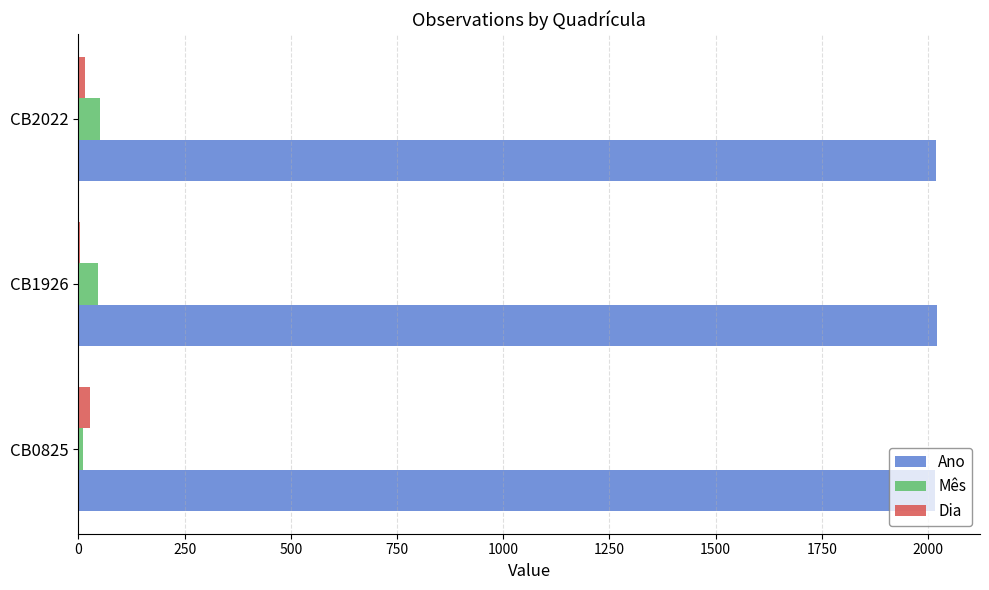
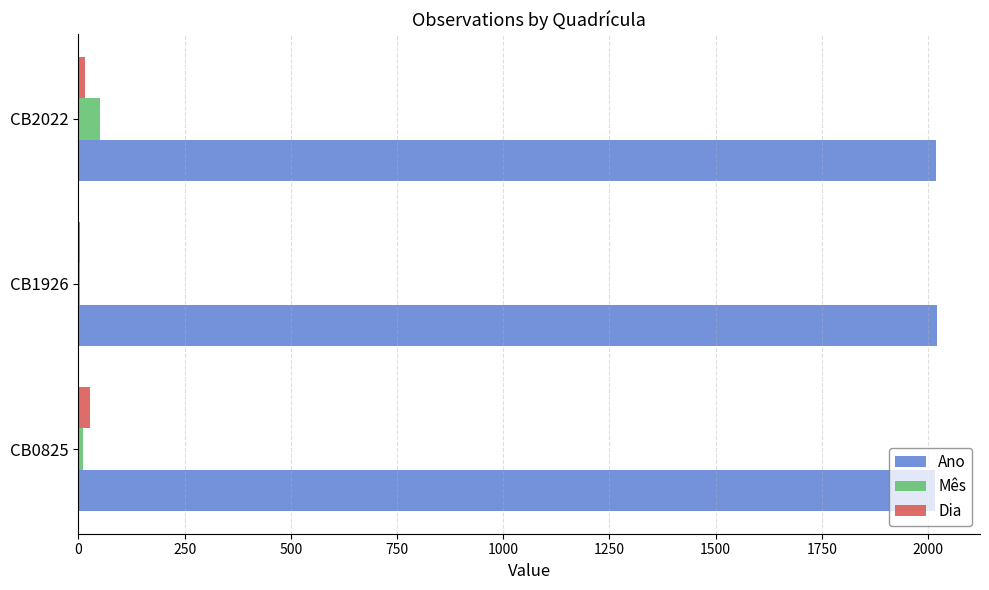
Mês, CB1926: 50 -> 10
